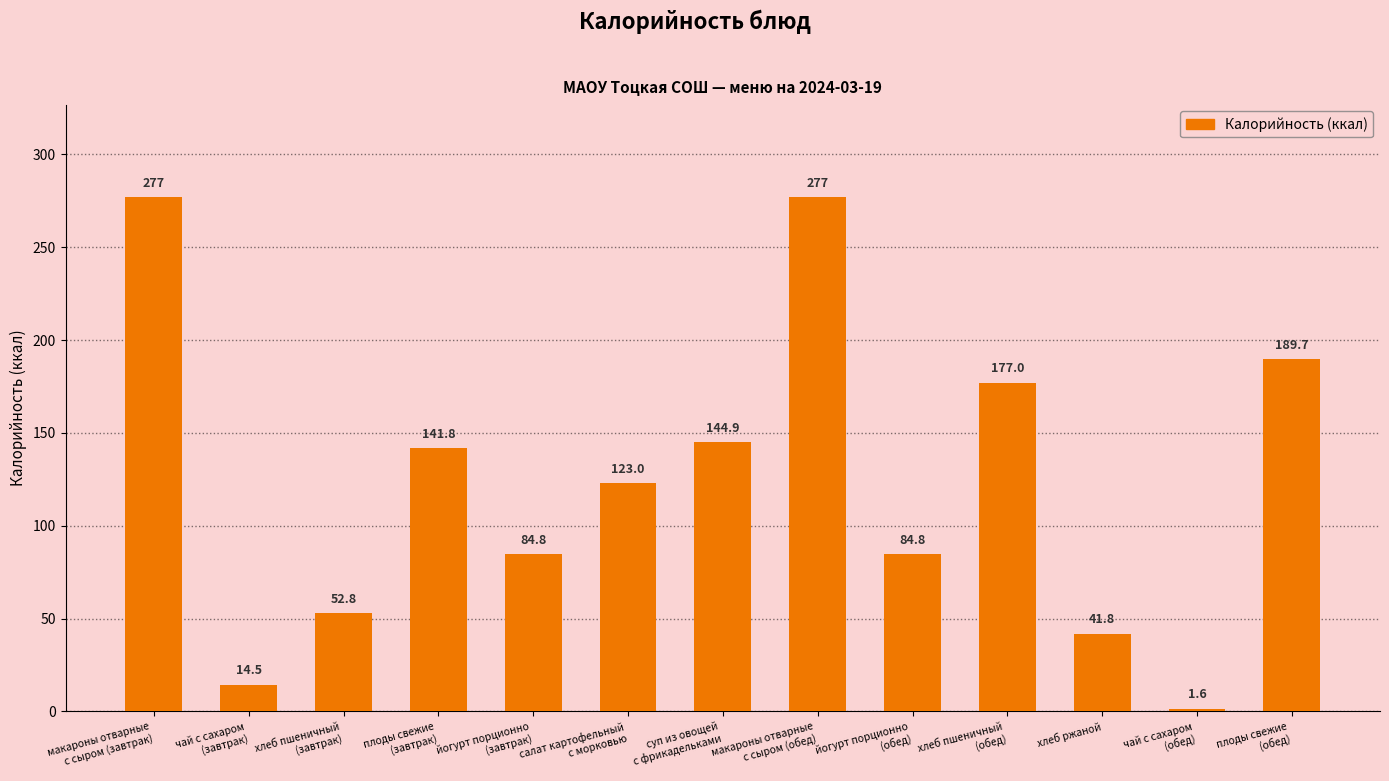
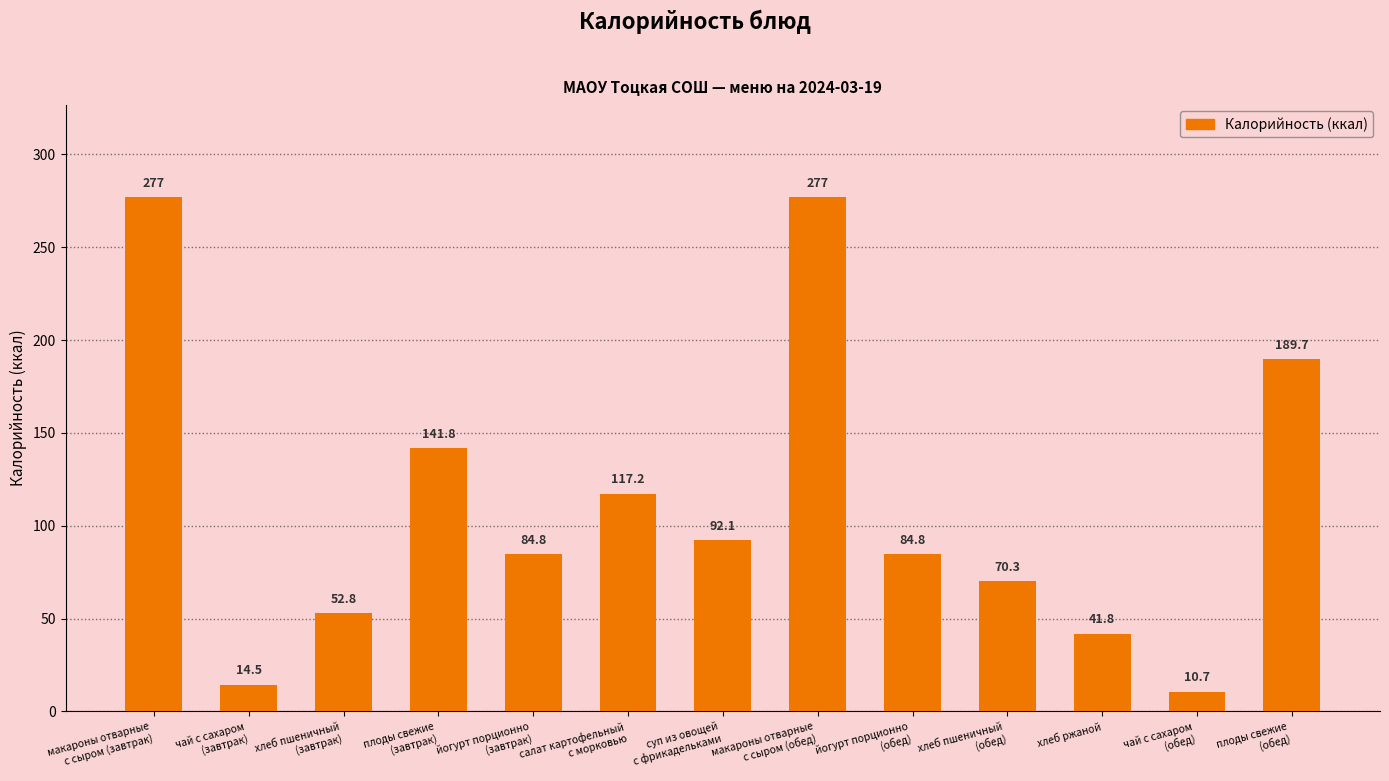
салат картофельный с морковью: 123.0 -> 117.2
суп из овощей с фрикадельками: 144.9 -> 92.1
хлеб пшеничный (обед): 177.0 -> 70.3
чай с сахаром (обед): 1.6 -> 10.7
